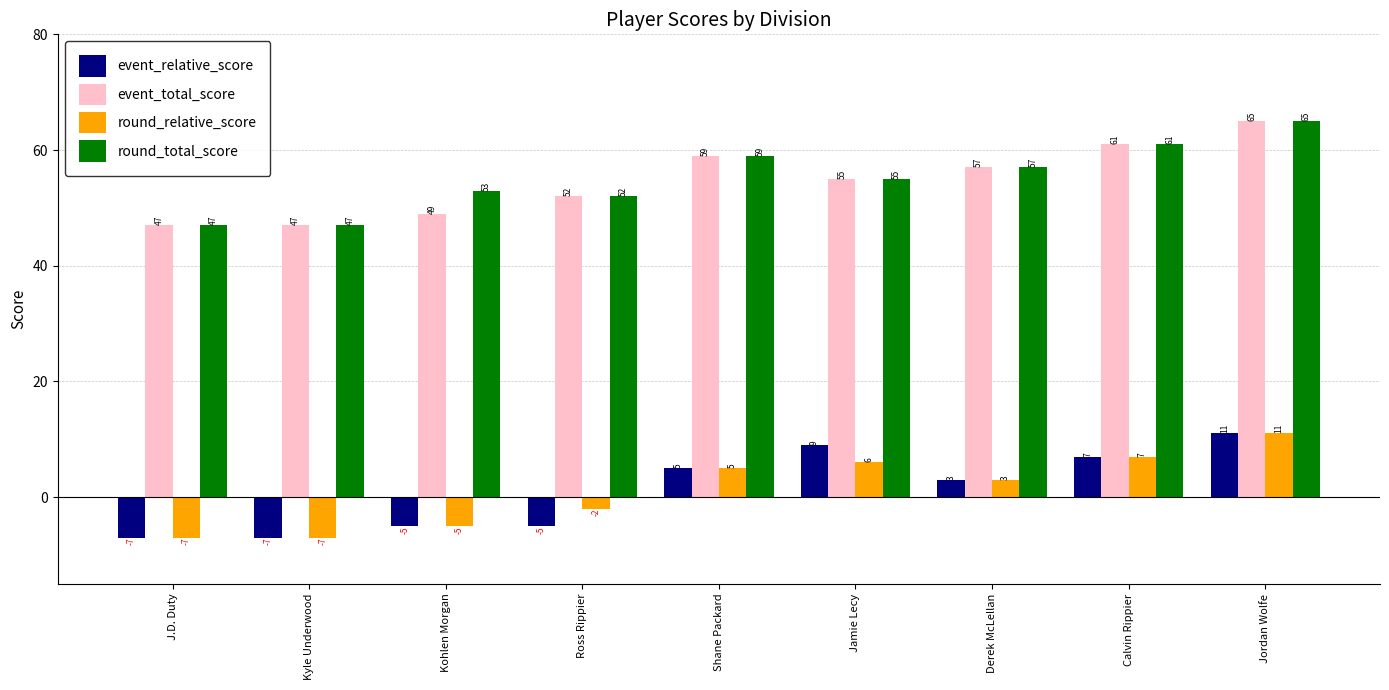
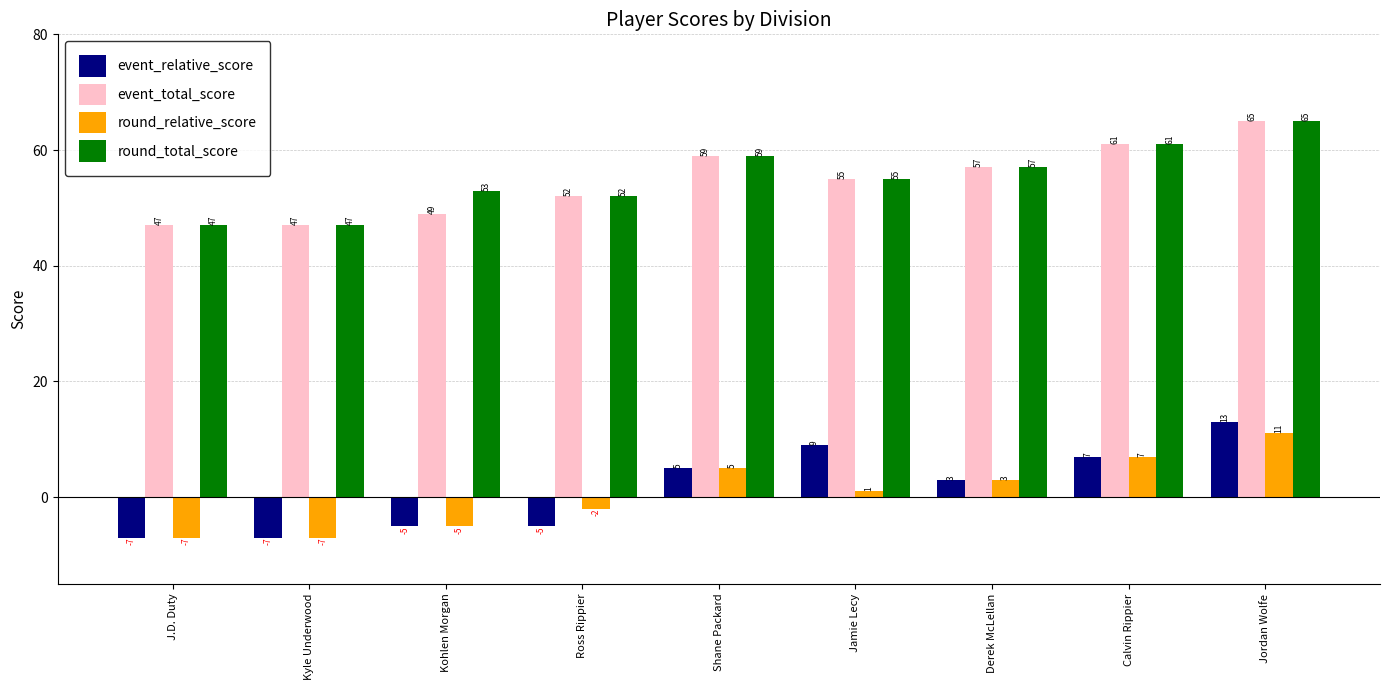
round_relative_score, Jamie Lecy: 6 -> 1
event_relative_score, Jordan Wolfe: 11 -> 13
